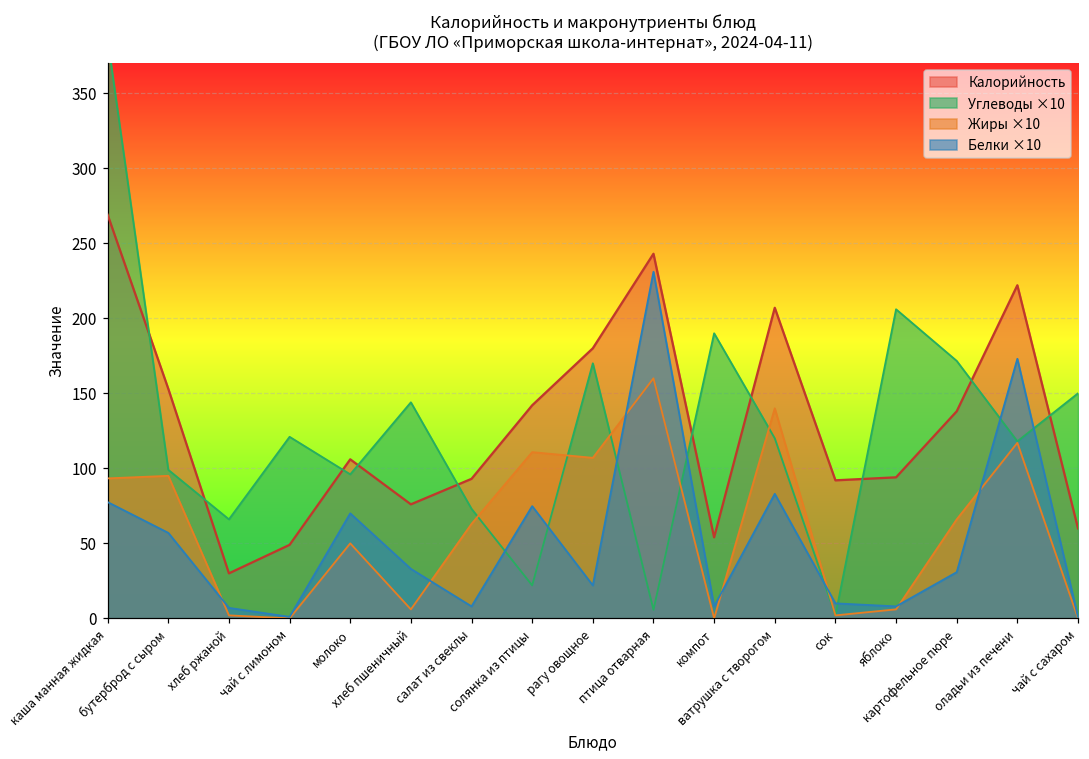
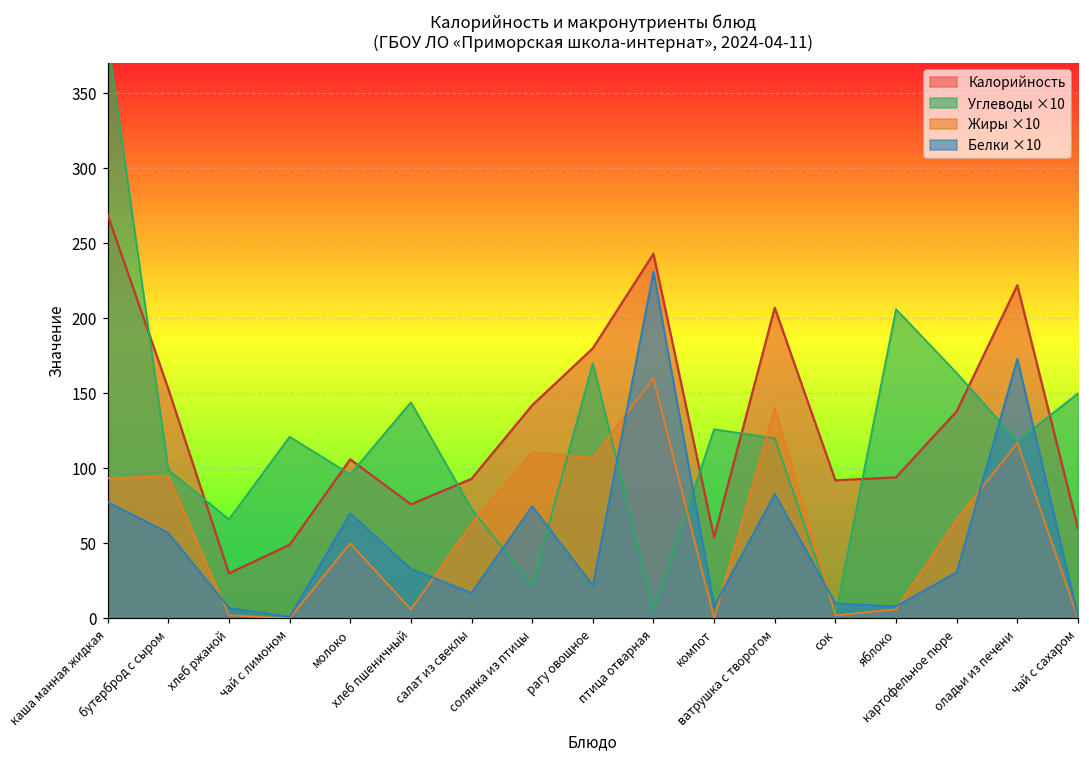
Белки ×10, салат из свеклы: 8 -> 17
Углеводы ×10, компот: 190 -> 126
Углеводы ×10, картофельное пюре: 172 -> 164
